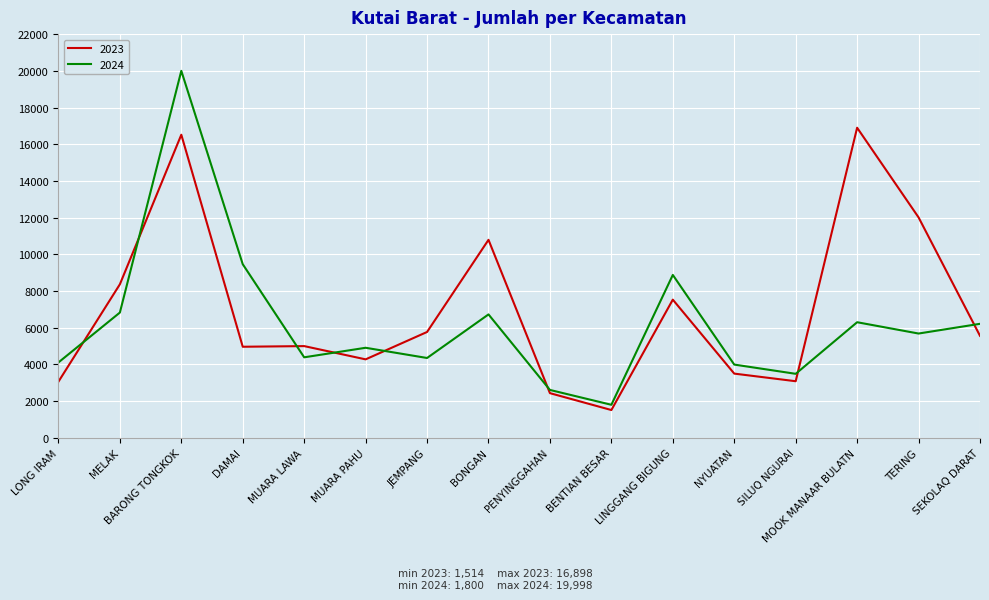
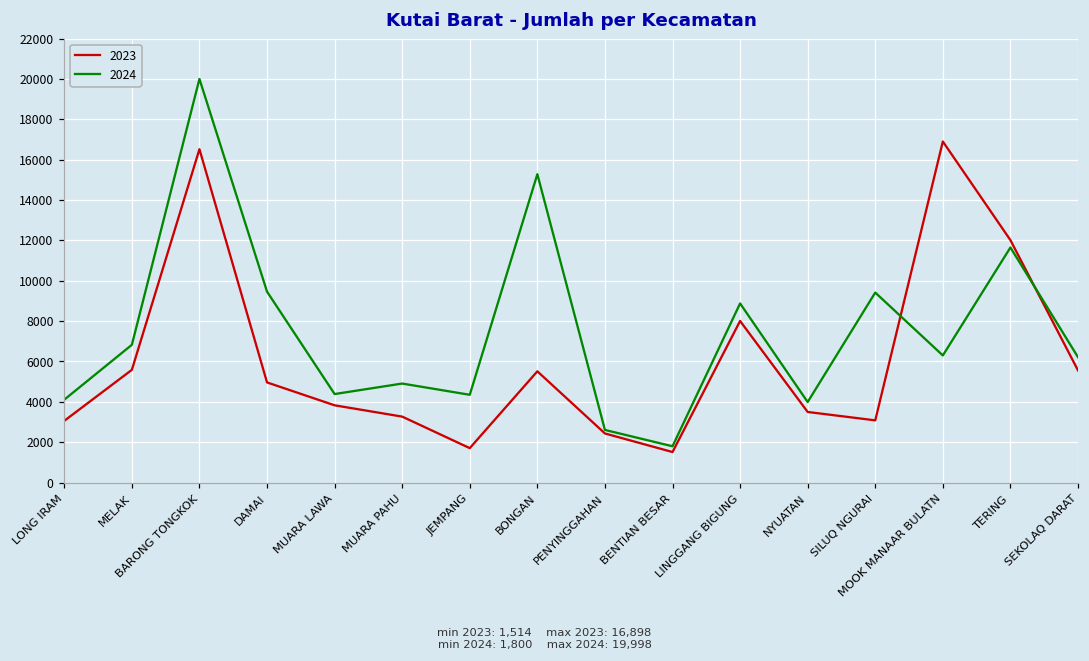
2023, MELAK: 8400 -> 5600
2023, MUARA LAWA: 5000 -> 3800
2023, MUARA PAHU: 4300 -> 3300
2023, JEMPANG: 5800 -> 1700
2023, BONGAN: 10800 -> 5500
2024, BONGAN: 6700 -> 15300
2023, LINGGANG BIGUNG: 7500 -> 8000
2024, SILUQ NGURAI: 3500 -> 9400
2024, TERING: 5700 -> 11600
